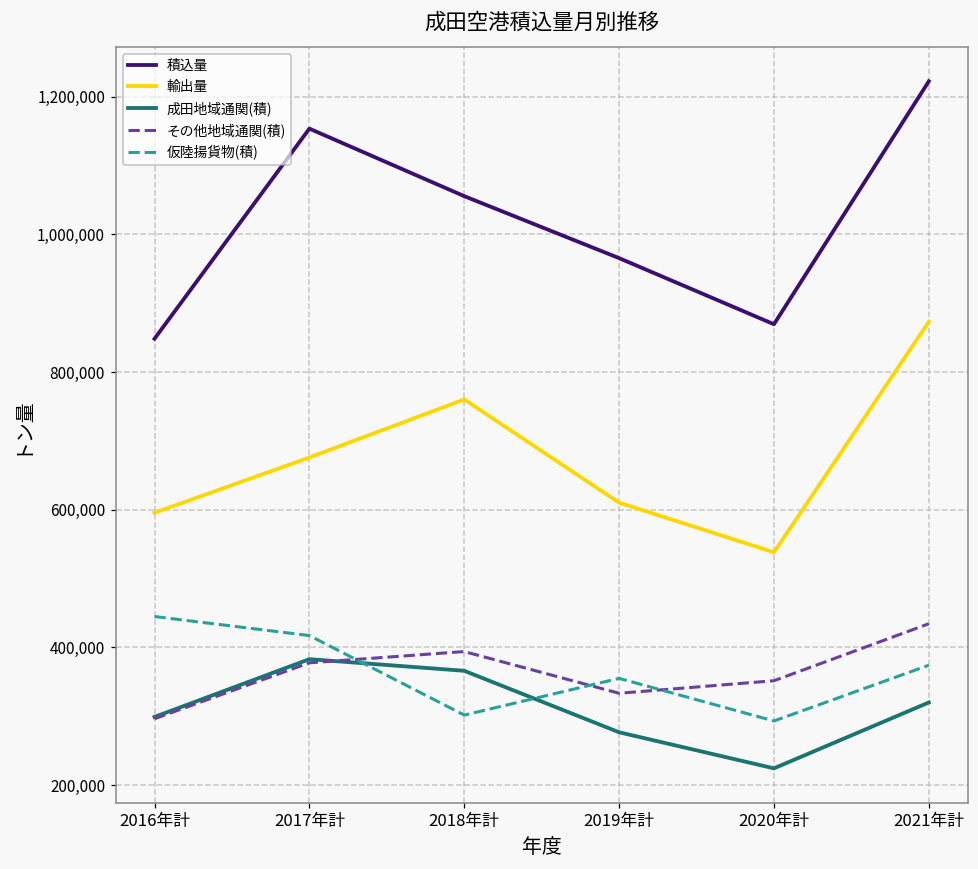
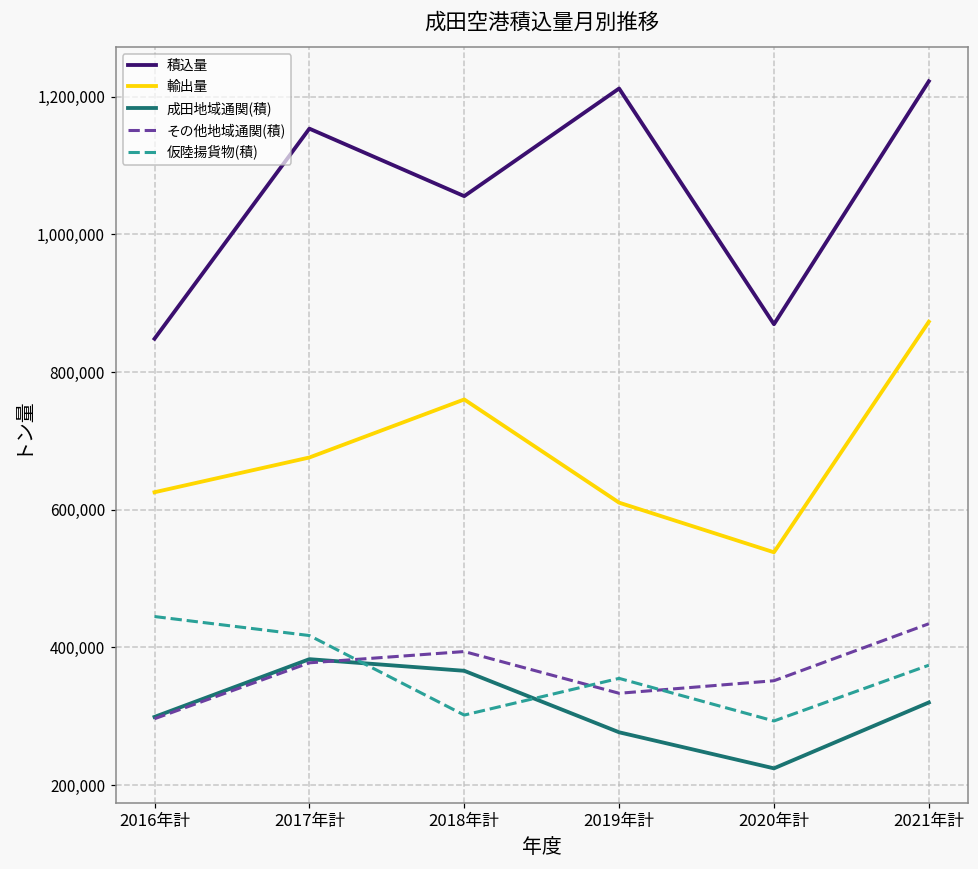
輸出量, 2016年計: 600,000 -> 630,000
積込量, 2019年計: 970,000 -> 1,210,000
